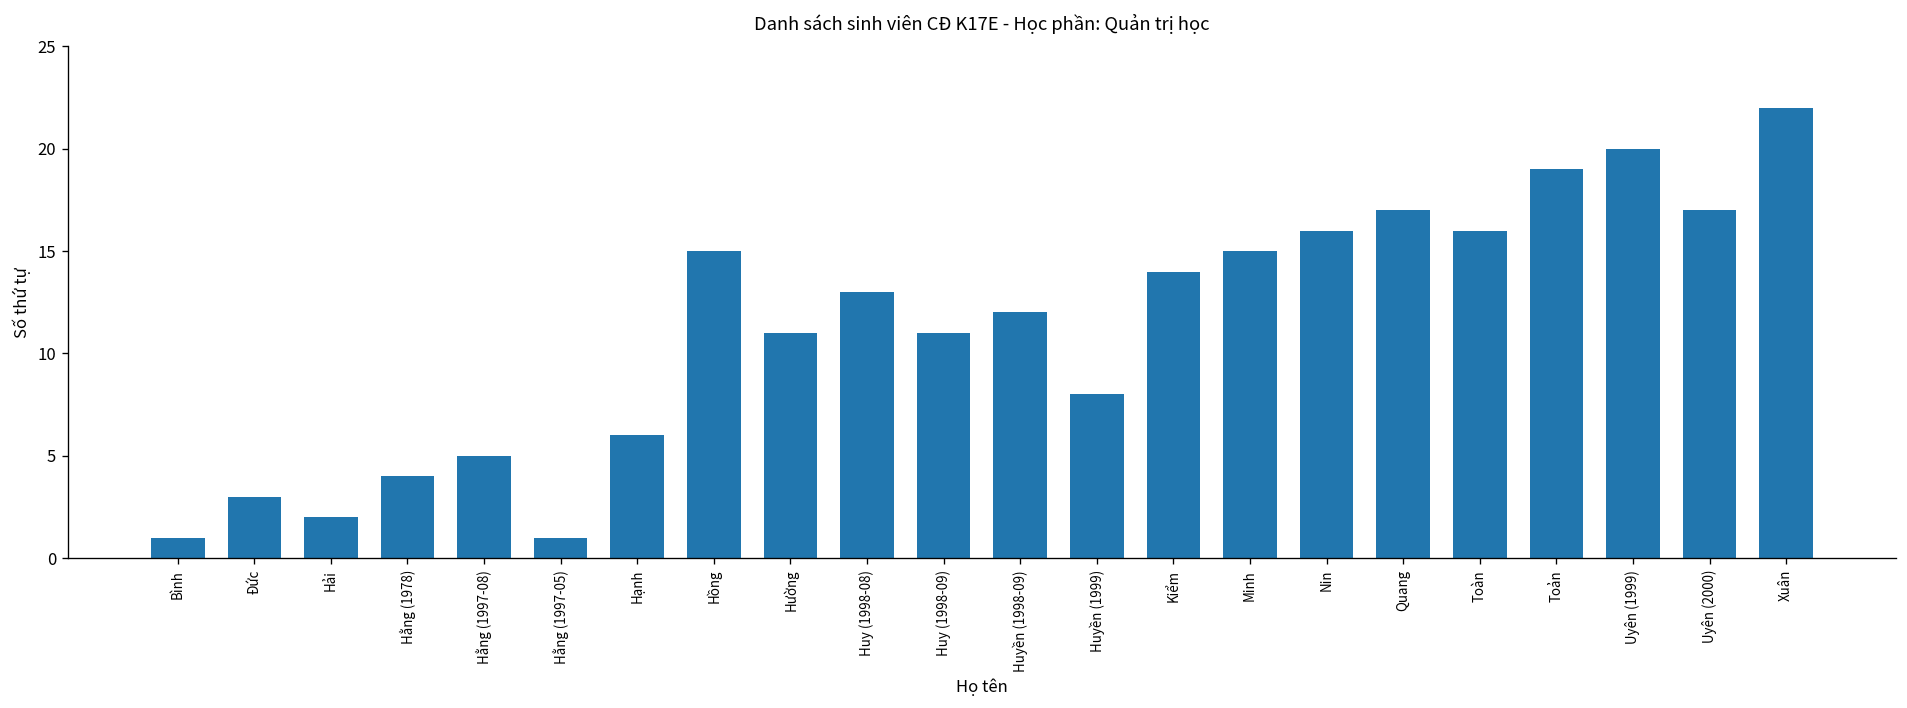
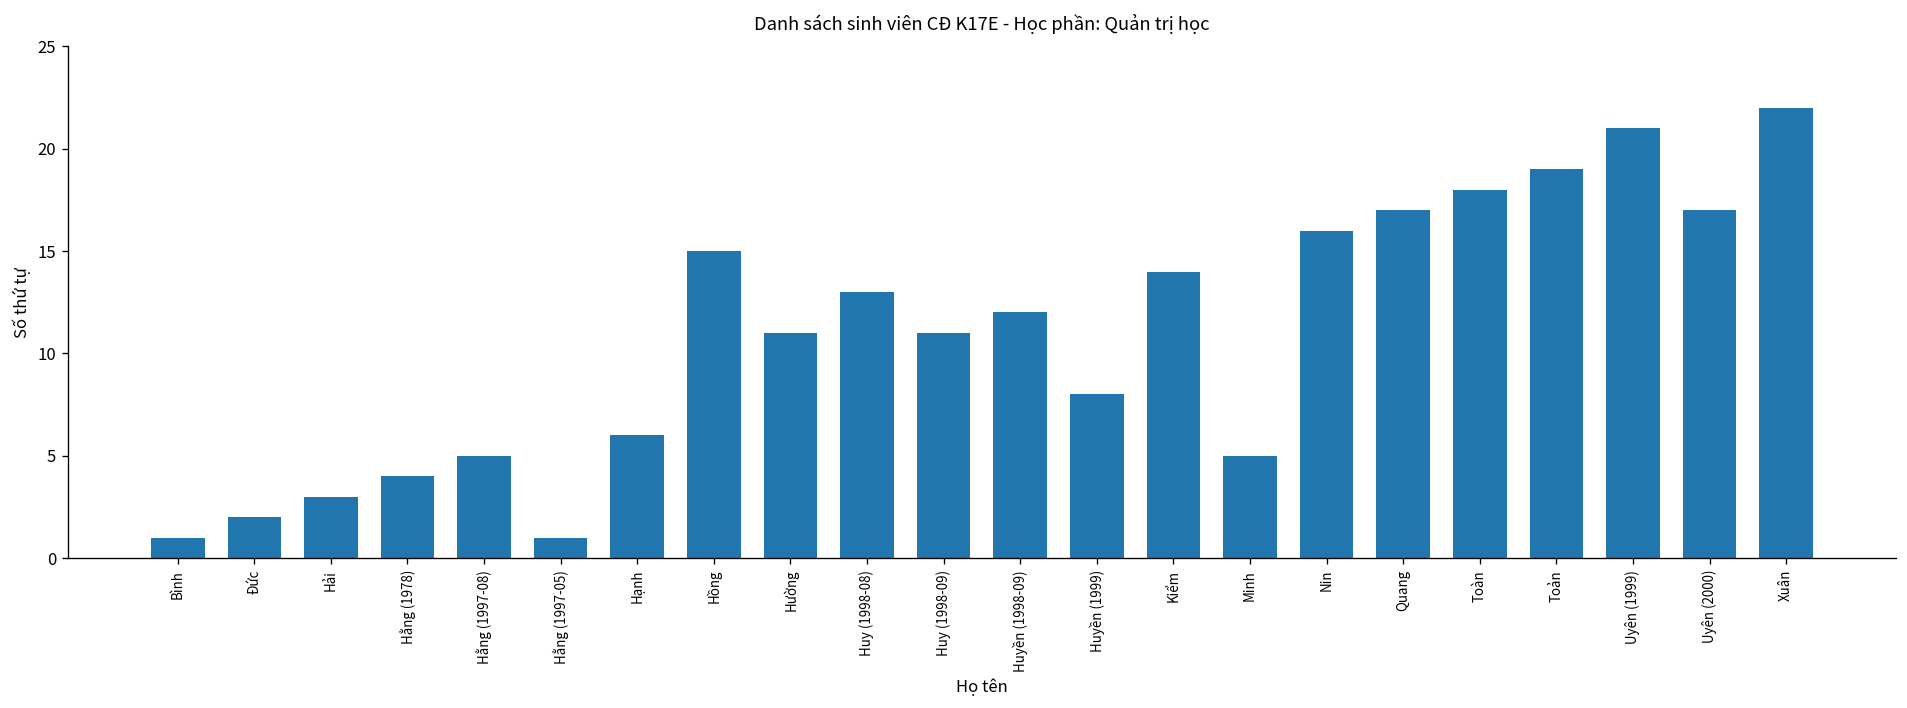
Đức: 3 -> 2
Hải: 2 -> 3
Minh: 15 -> 5
Toàn: 16 -> 18
Uyên (1999): 20 -> 21
